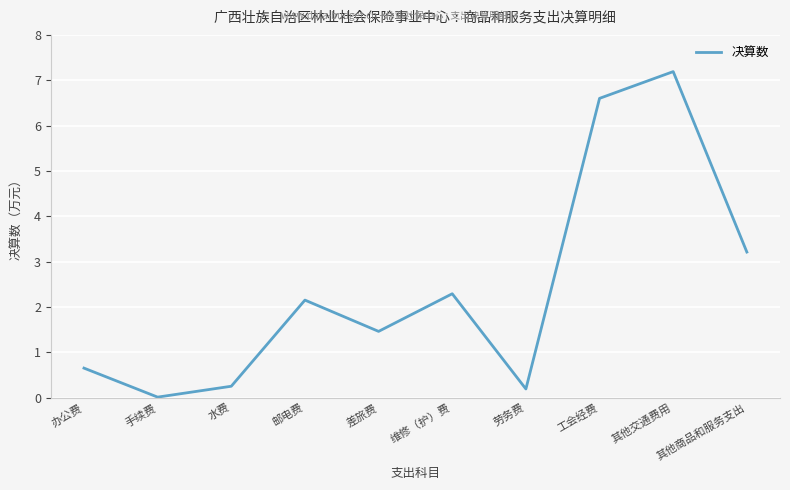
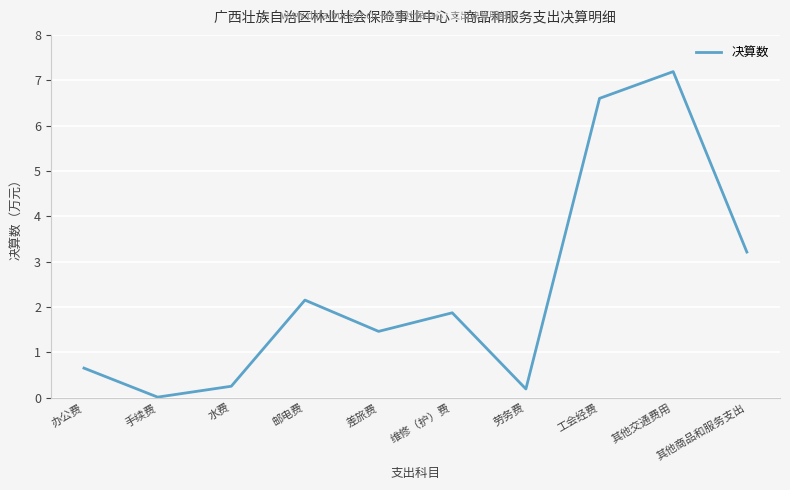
维修（护）费: 2.3 -> 1.9
